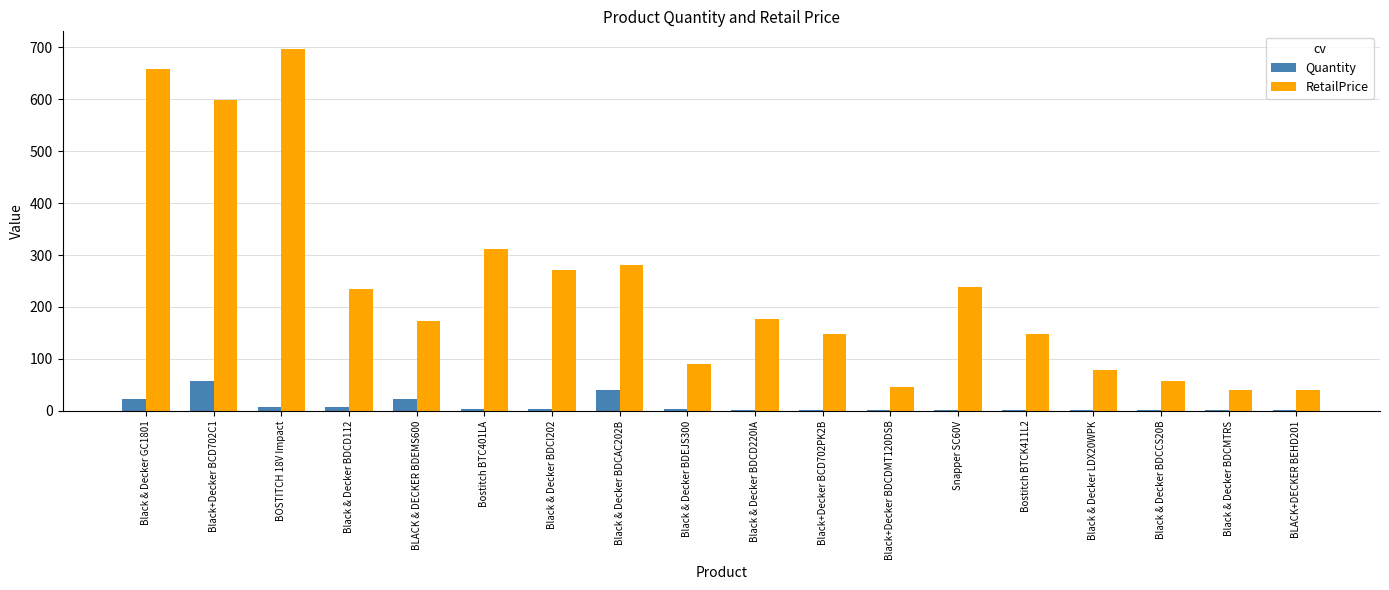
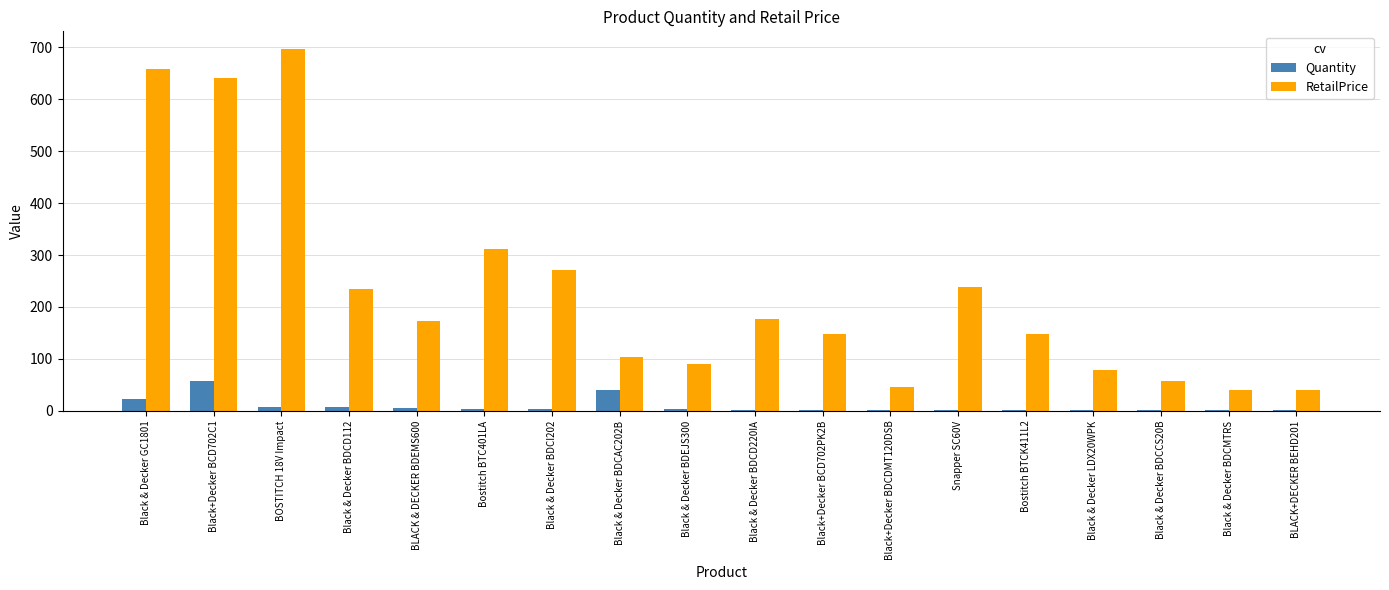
RetailPrice, Black+Decker BCD702C1: 600 -> 640
Quantity, BLACK & DECKER BDEMS600: 20 -> 10
RetailPrice, Black & Decker BDCAC202B: 280 -> 100
